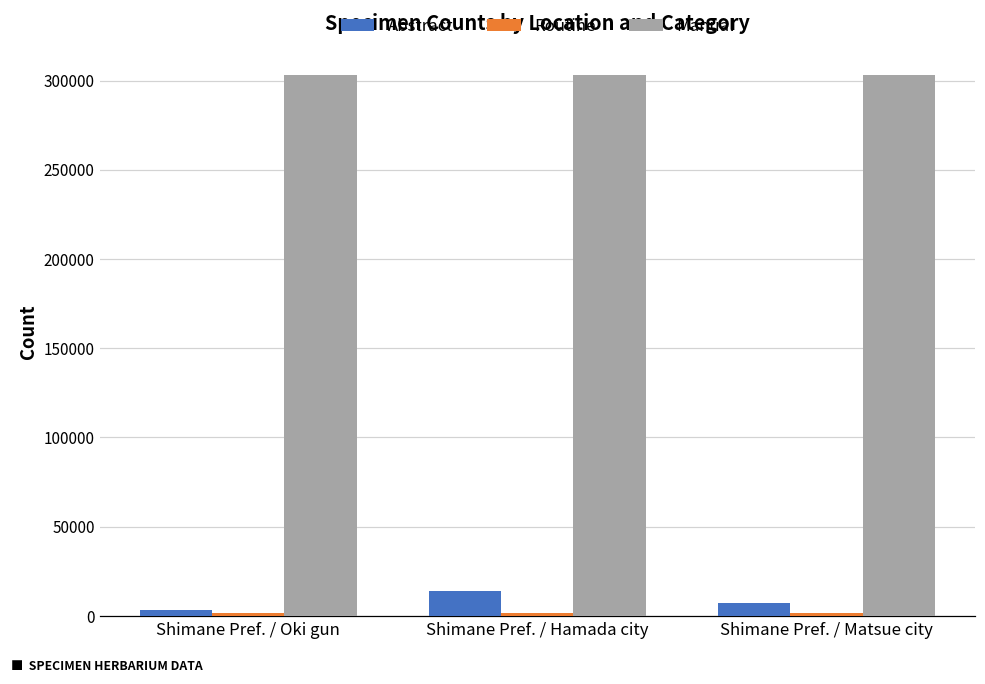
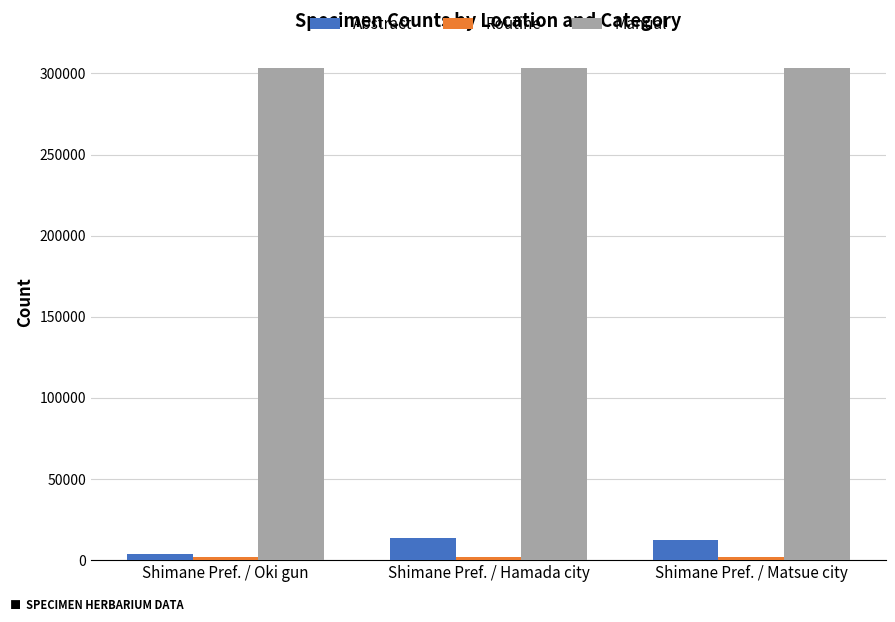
Abstract, Shimane Pref. / Matsue city: 7000 -> 12000
